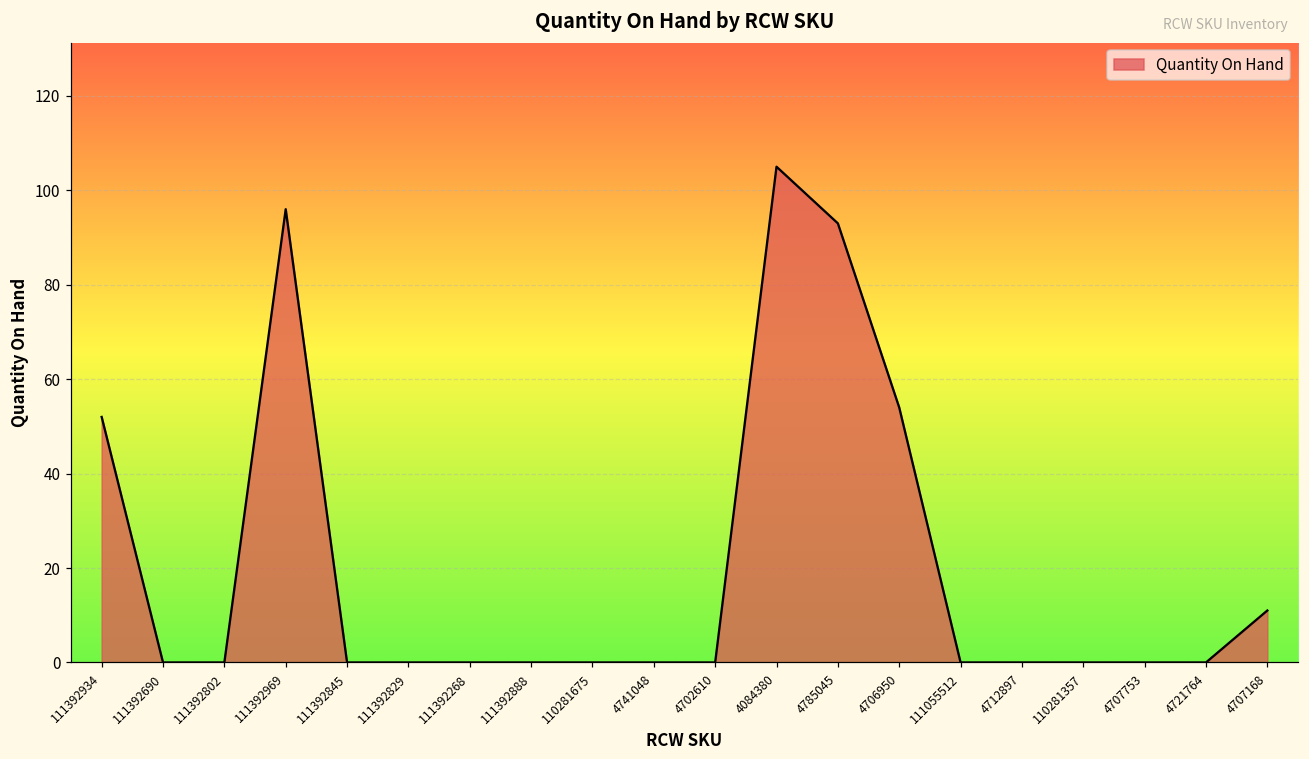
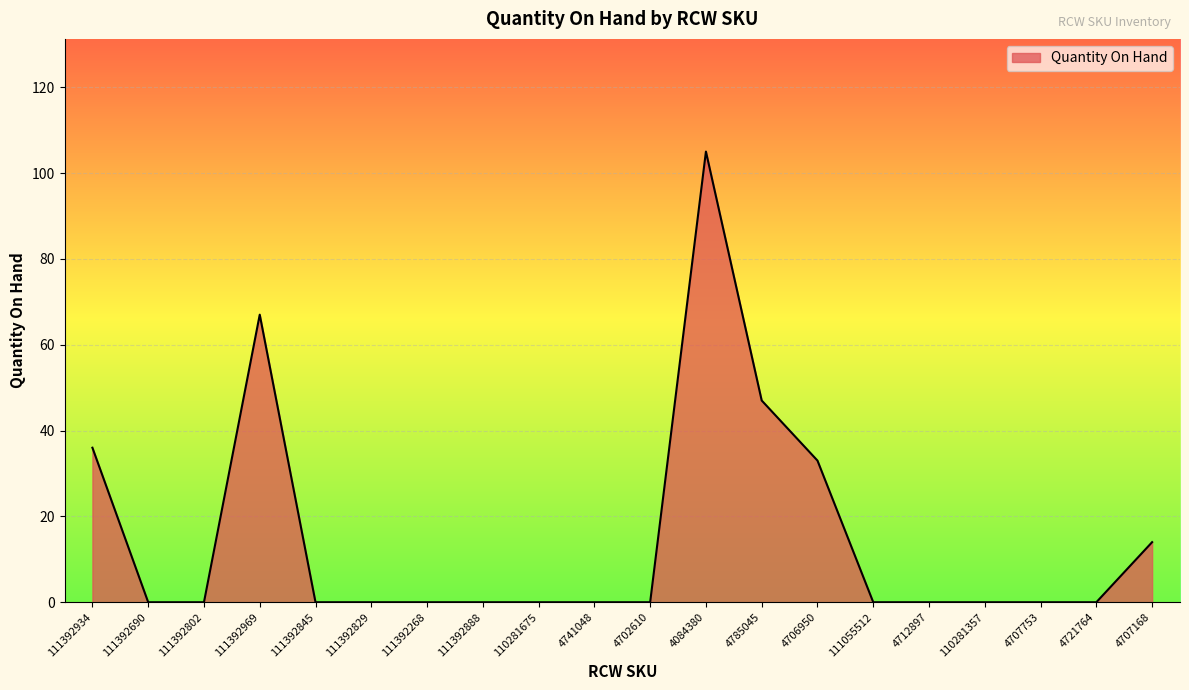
111392934: 52 -> 36
111392969: 96 -> 67
4785045: 93 -> 47
4706950: 54 -> 33
4707168: 11 -> 14
